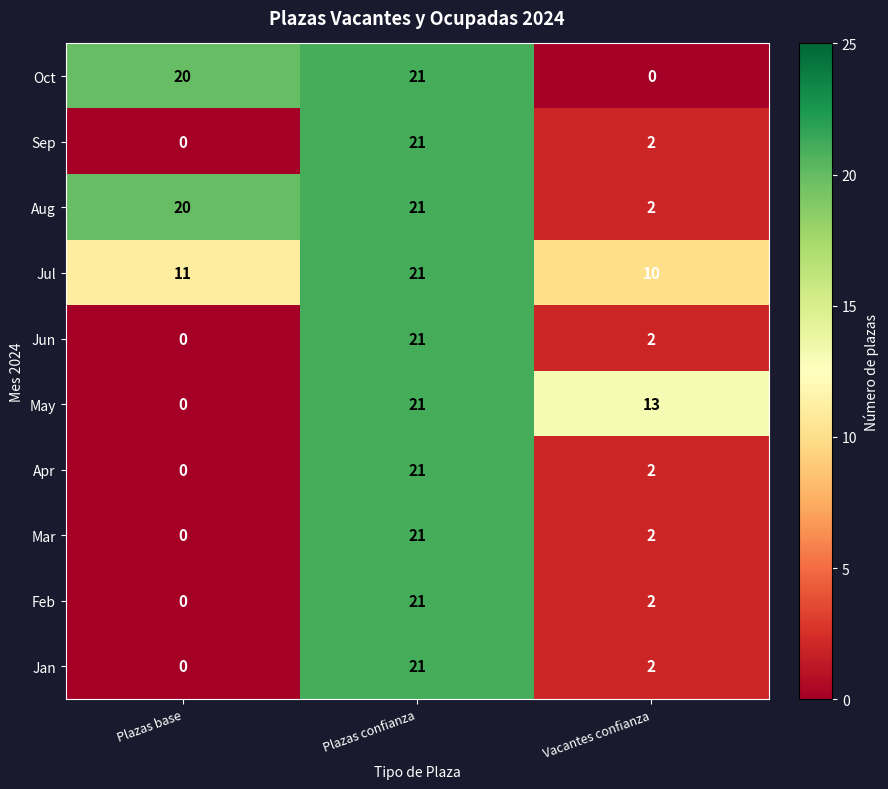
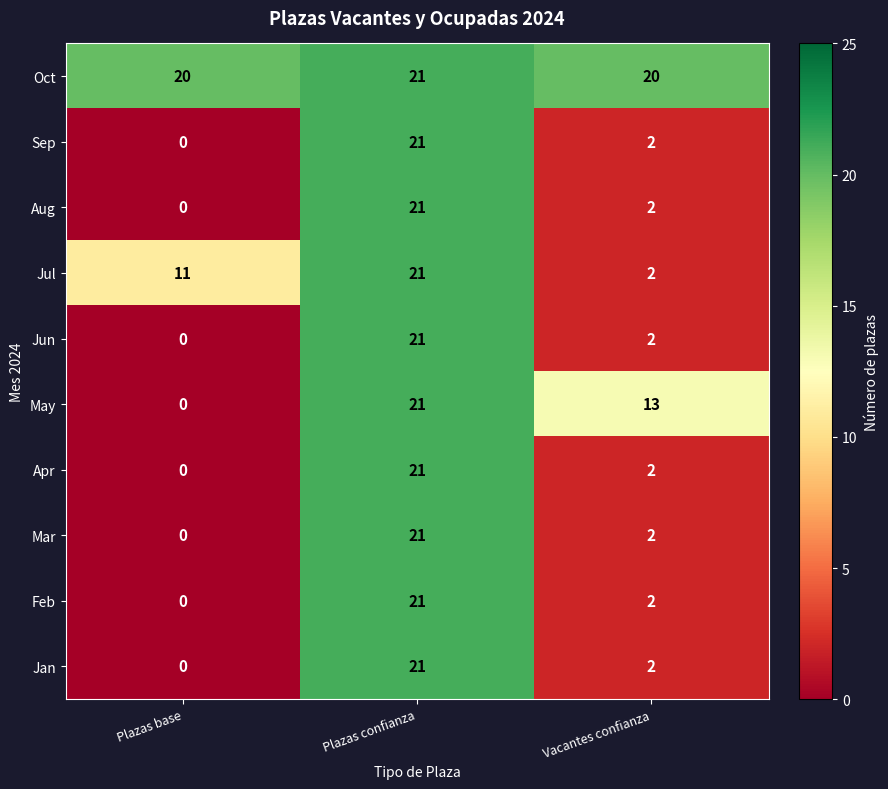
Oct, Vacantes confianza: 0 -> 20
Aug, Plazas base: 20 -> 0
Jul, Vacantes confianza: 10 -> 2
